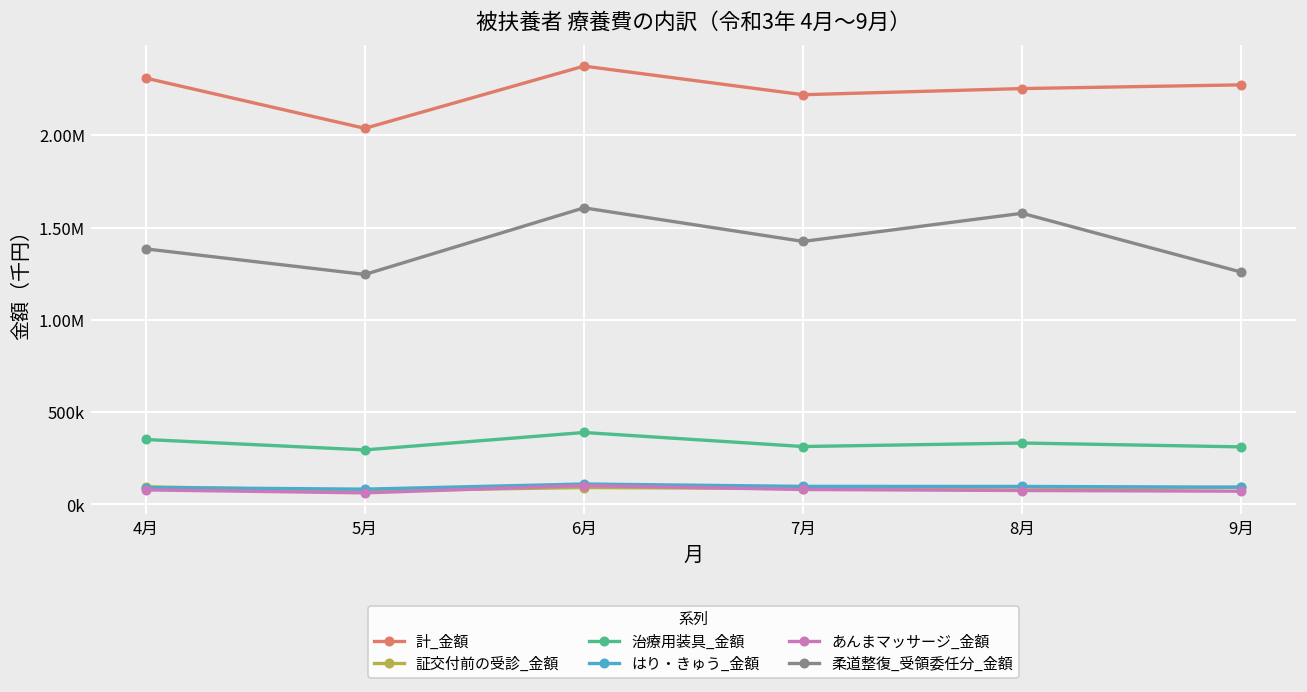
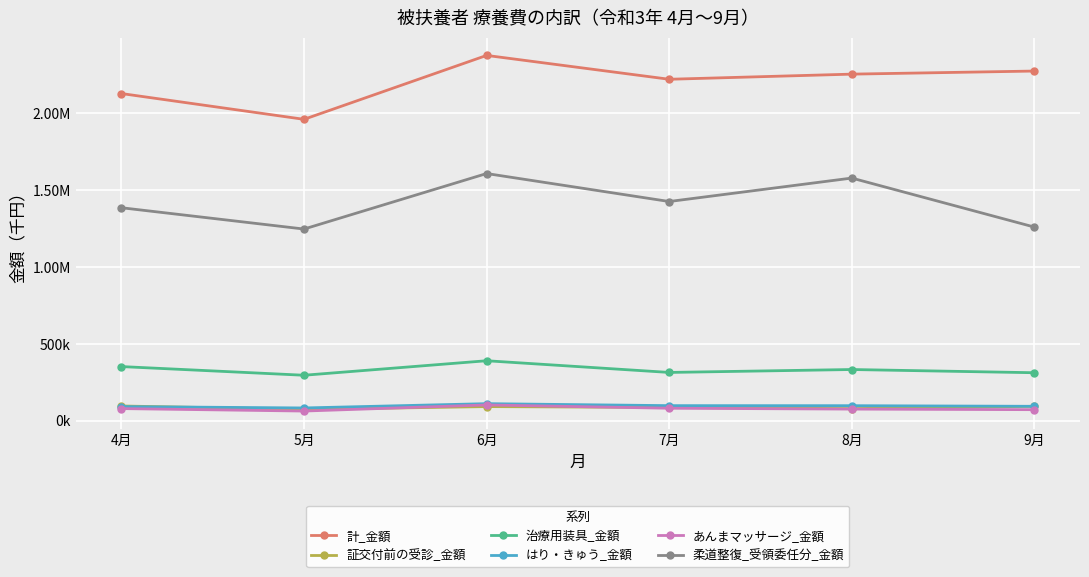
計_金額, 4月: 2310000 -> 2130000
計_金額, 5月: 2040000 -> 1960000
